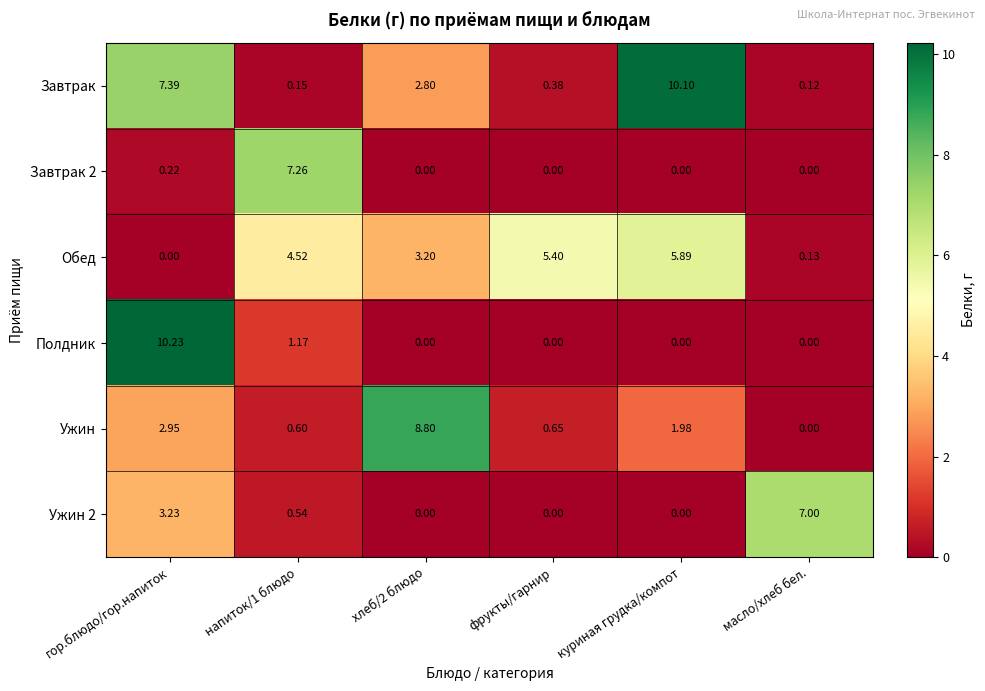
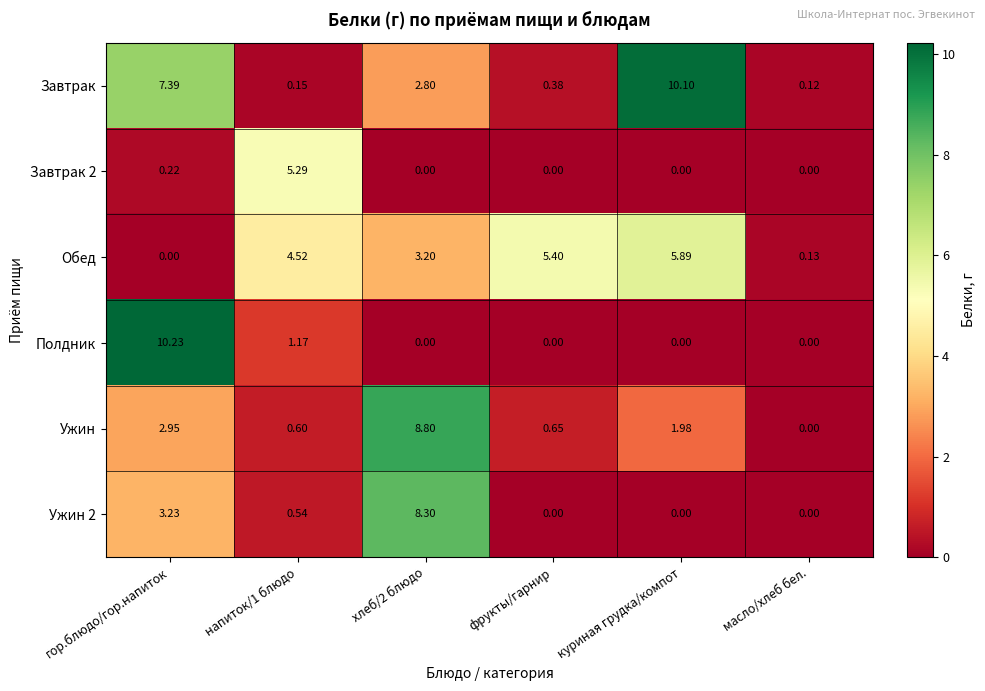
Завтрак 2, напиток/1 блюдо: 7.26 -> 5.29
Ужин 2, хлеб/2 блюдо: 0.00 -> 8.30
Ужин 2, масло/хлеб бел.: 7.00 -> 0.00
